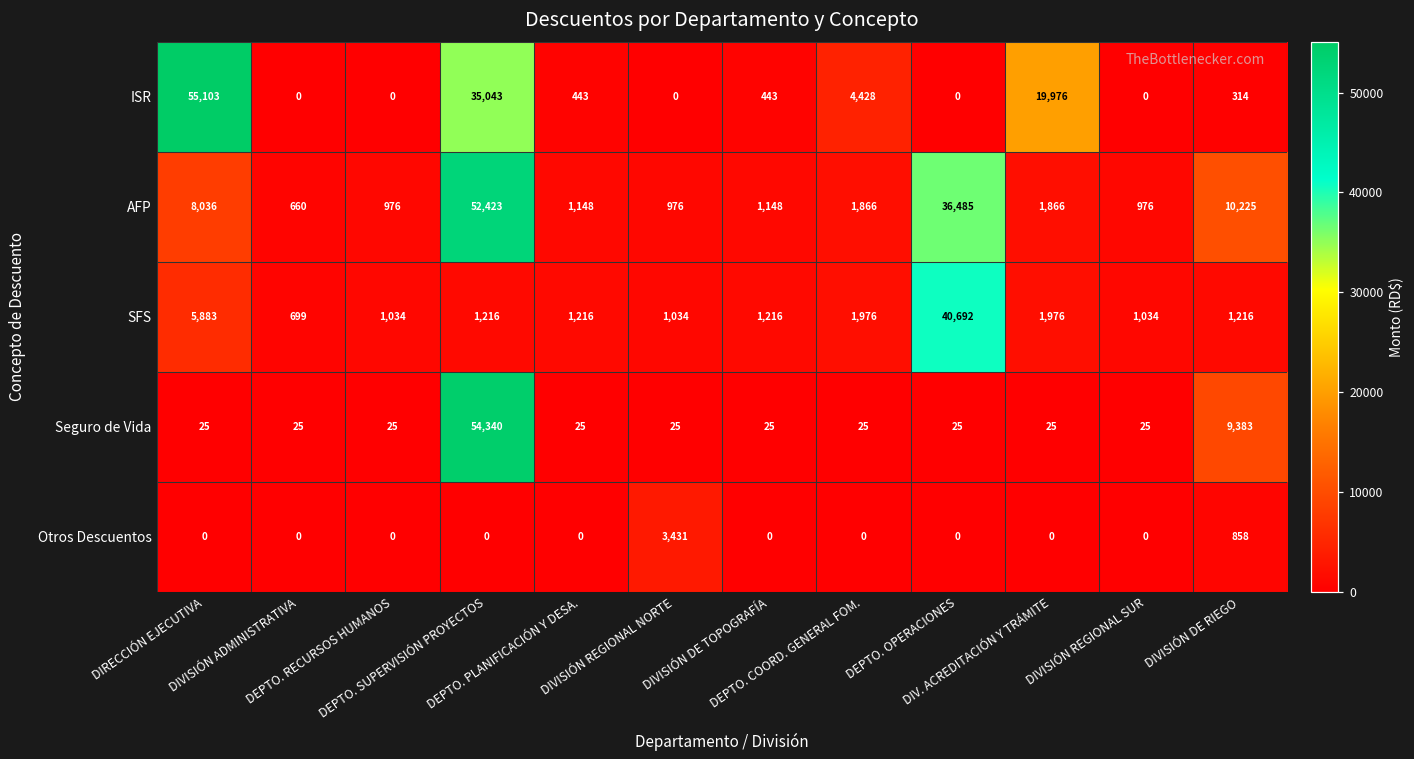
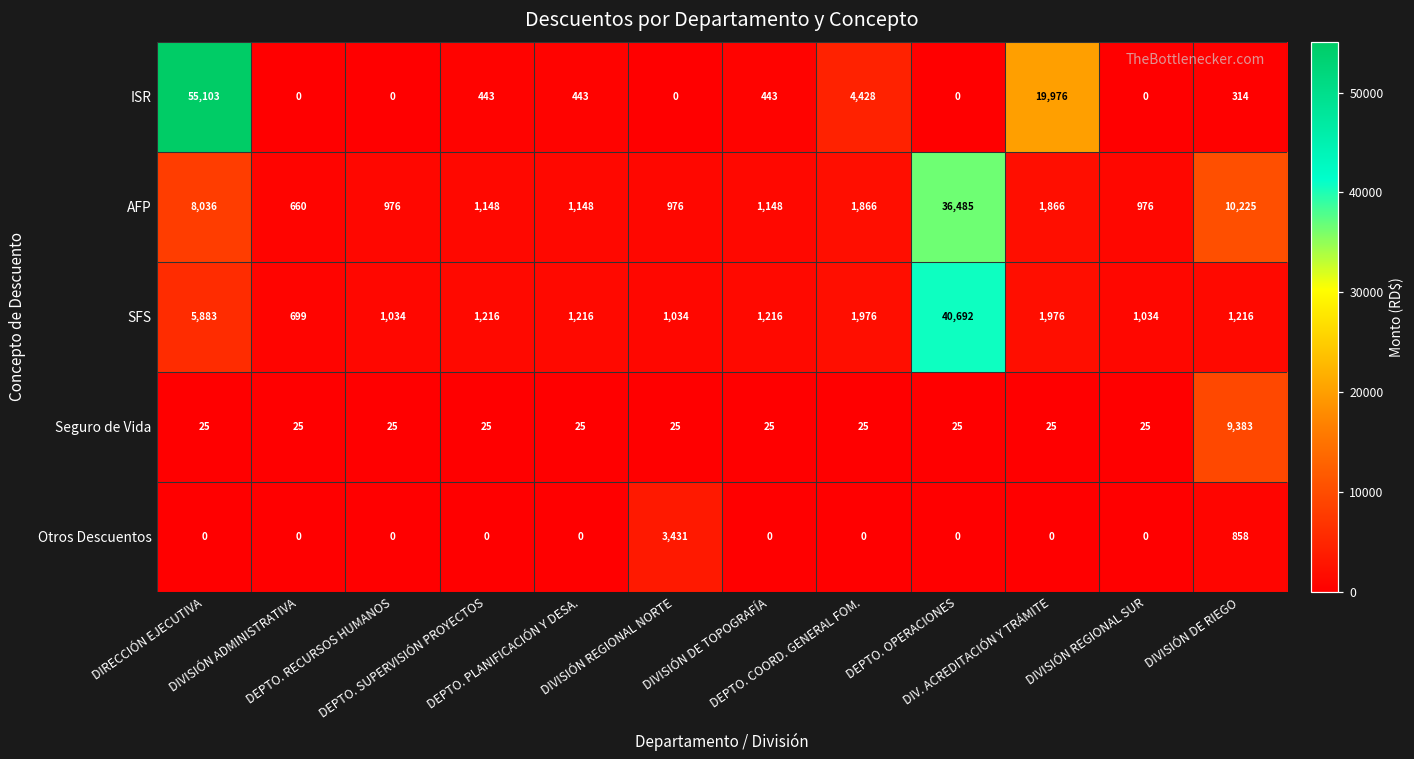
ISR, DEPTO. SUPERVISIÓN PROYECTOS: 35,043 -> 443
AFP, DEPTO. SUPERVISIÓN PROYECTOS: 52,423 -> 1,148
Seguro de Vida, DEPTO. SUPERVISIÓN PROYECTOS: 54,340 -> 25
